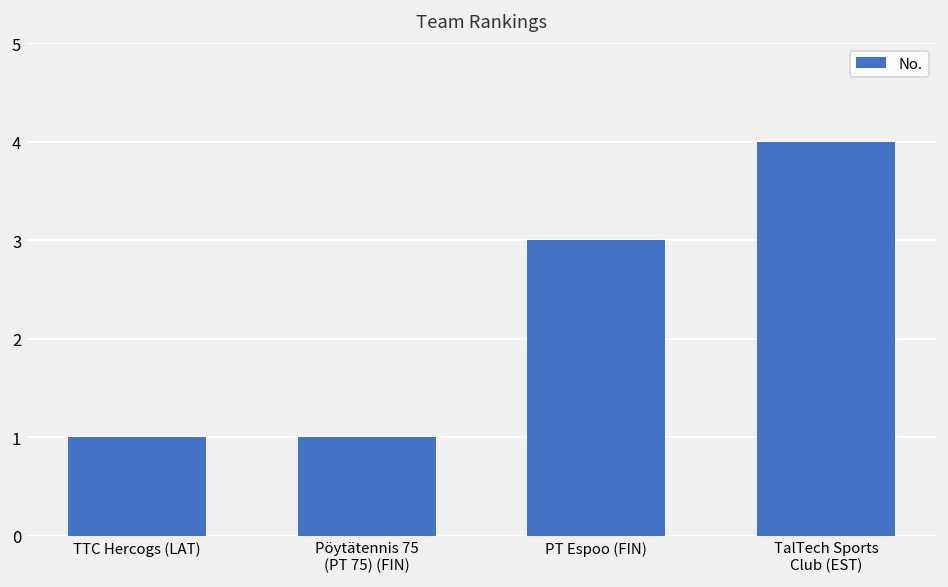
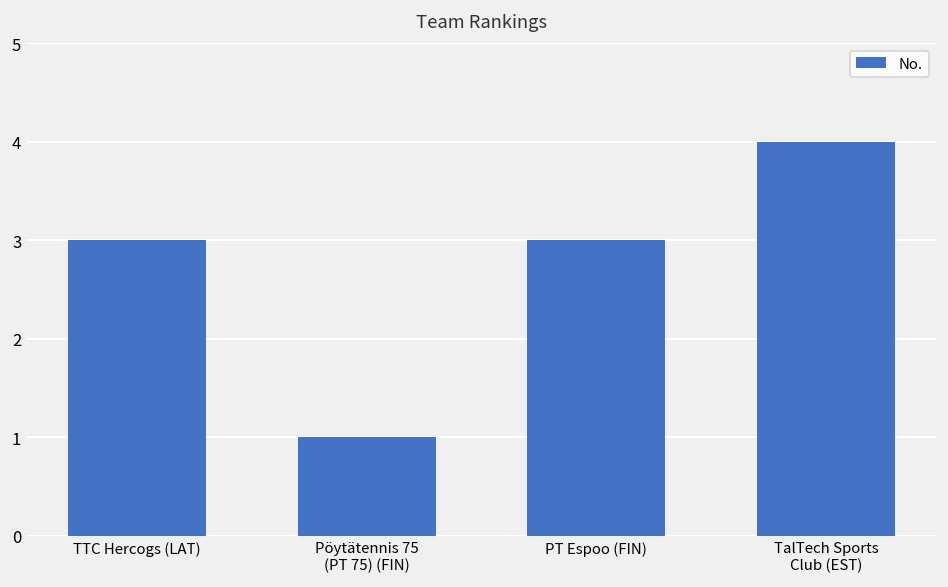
TTC Hercogs (LAT): 1 -> 3
